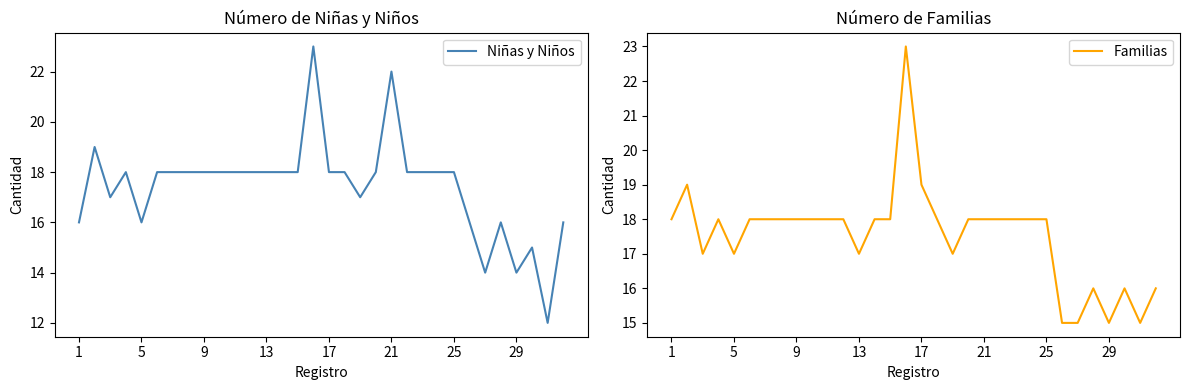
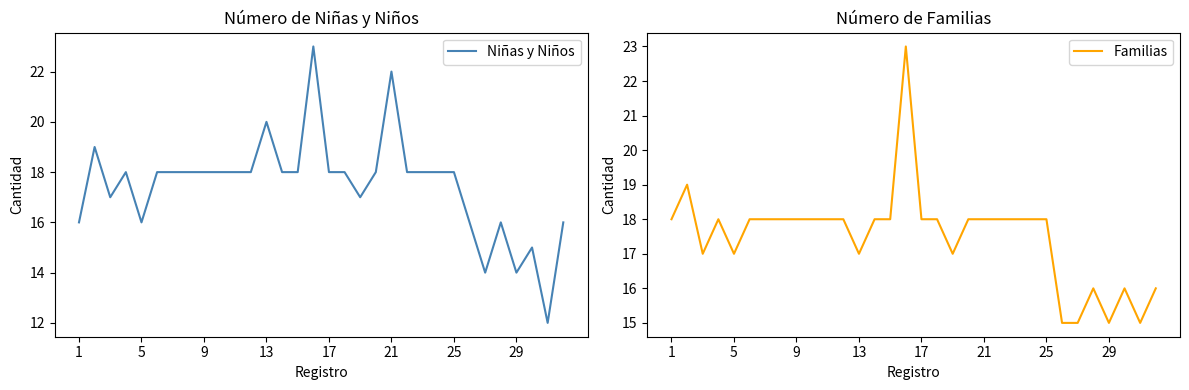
Número de Niñas y Niños, 13: 18 -> 20
Número de Familias, 17: 19 -> 18
